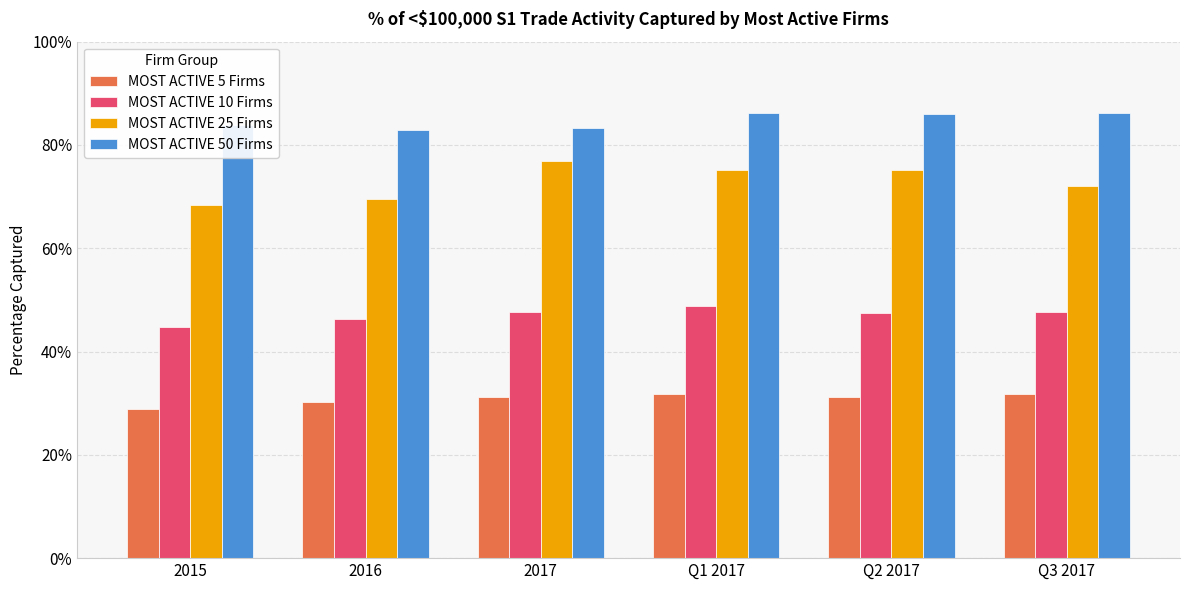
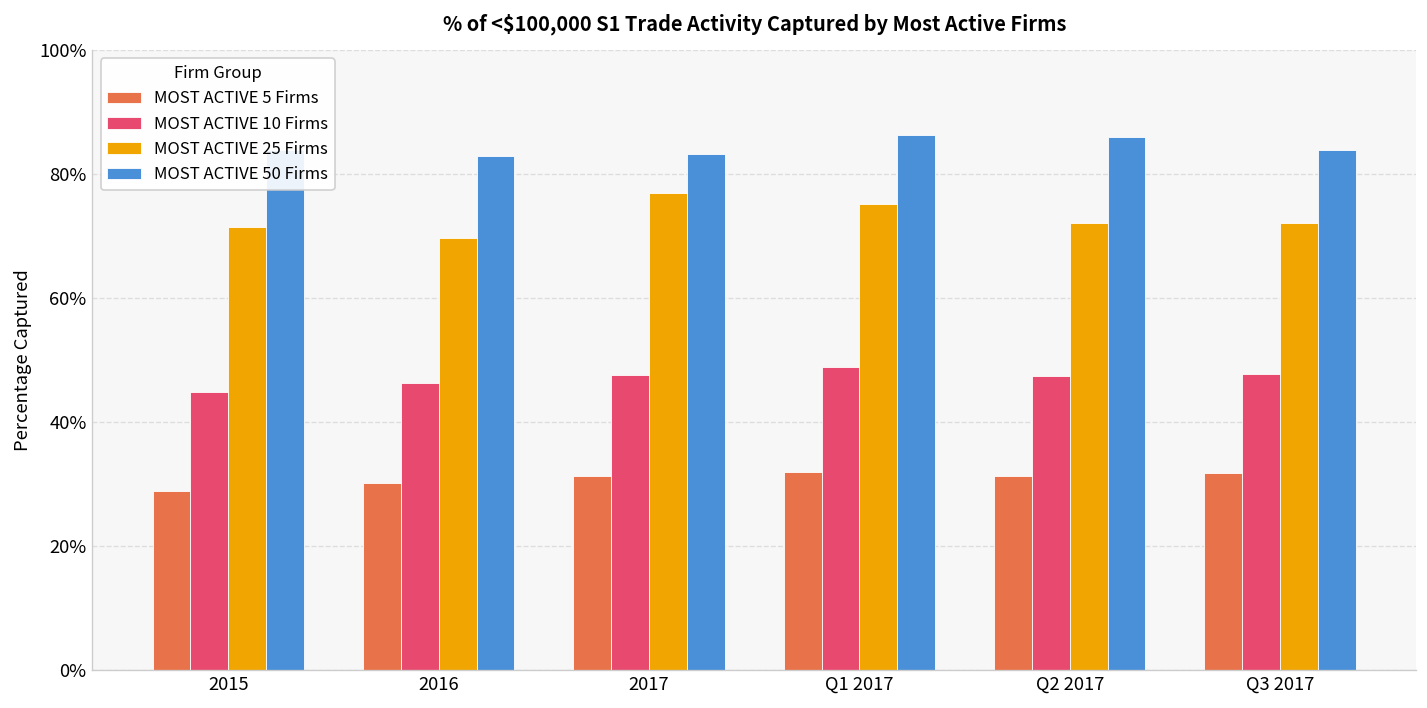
MOST ACTIVE 25 Firms, 2015: 68% -> 72%
MOST ACTIVE 25 Firms, Q2 2017: 75% -> 72%
MOST ACTIVE 50 Firms, Q3 2017: 86% -> 84%
